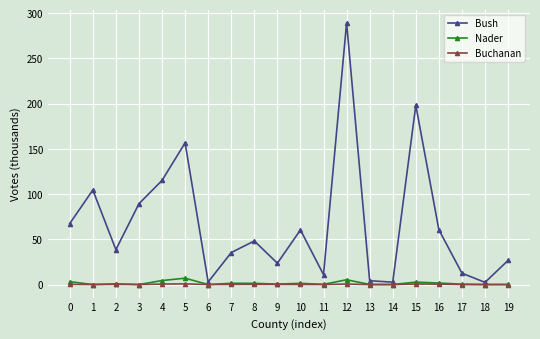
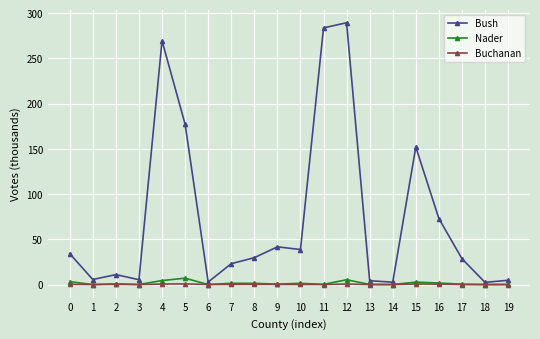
Bush, 0: 70 -> 30
Bush, 1: 100 -> 10
Bush, 2: 40 -> 10
Bush, 3: 90 -> 10
Bush, 4: 120 -> 270
Bush, 5: 160 -> 180
Bush, 7: 40 -> 20
Bush, 8: 50 -> 30
Bush, 9: 20 -> 40
Bush, 10: 60 -> 40
Bush, 11: 10 -> 280
Bush, 15: 200 -> 150
Bush, 16: 60 -> 70
Bush, 17: 10 -> 30
Bush, 19: 30 -> 0
